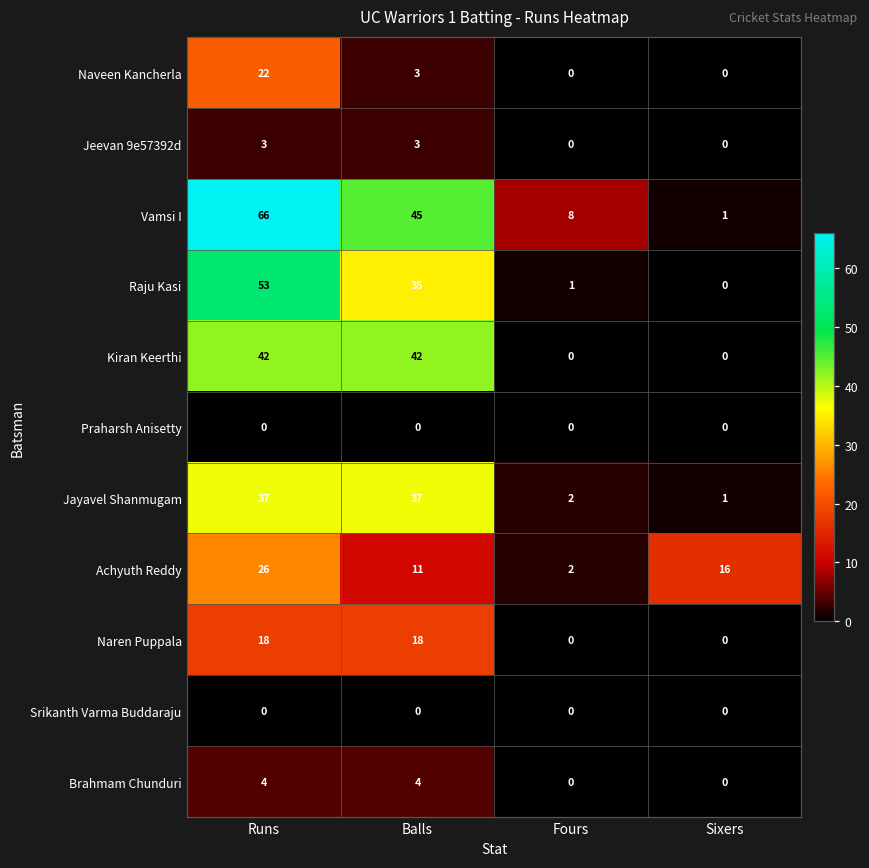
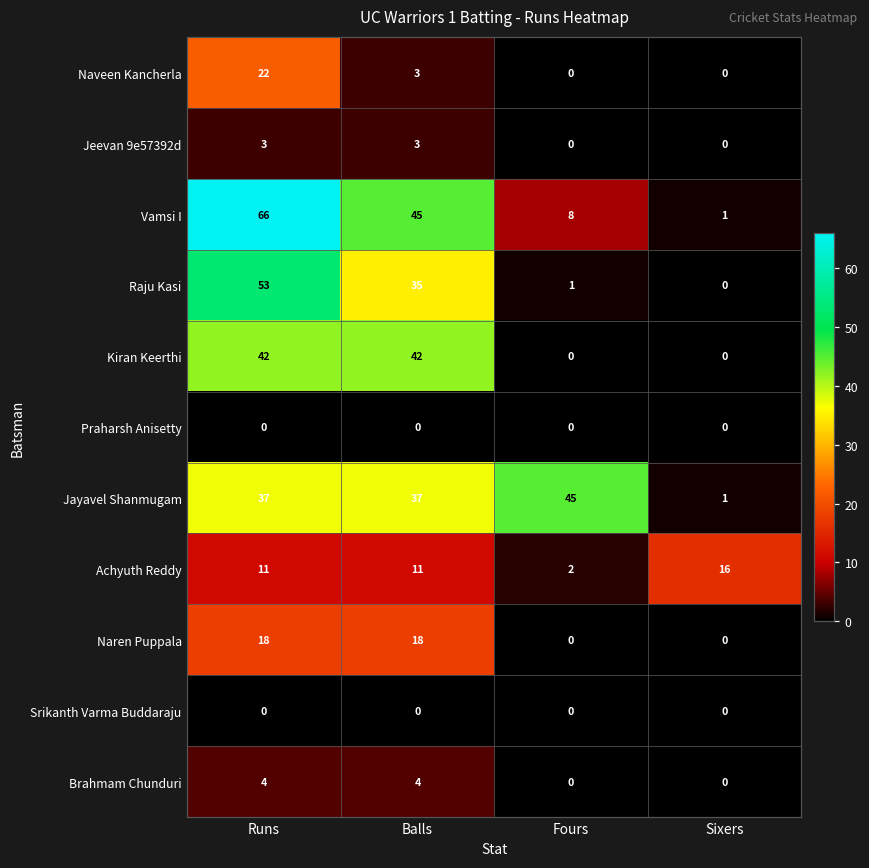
Jayavel Shanmugam, Fours: 2 -> 45
Achyuth Reddy, Runs: 26 -> 11
